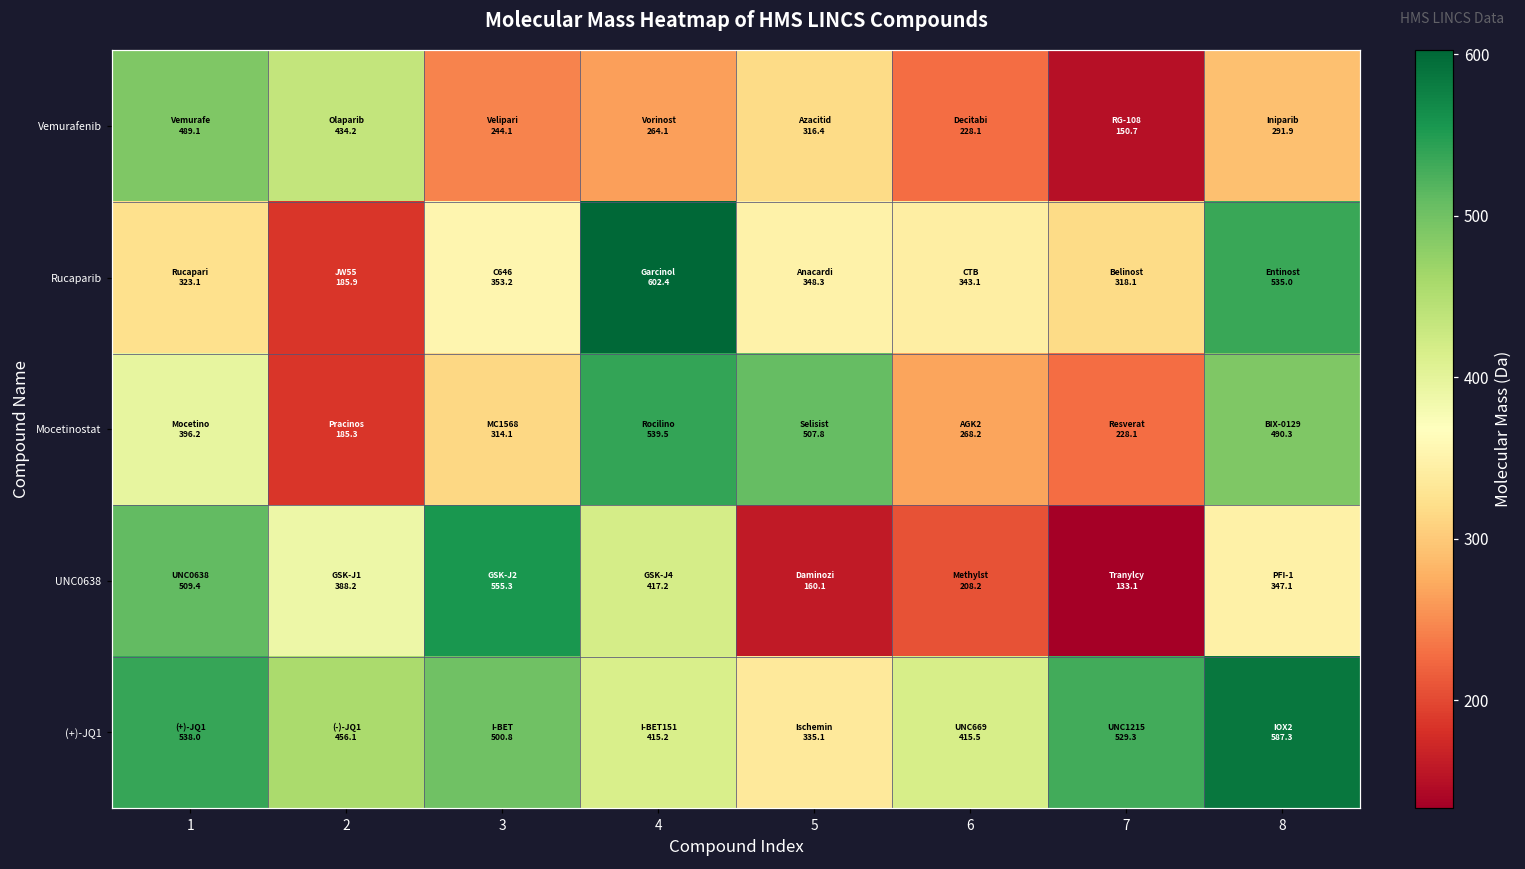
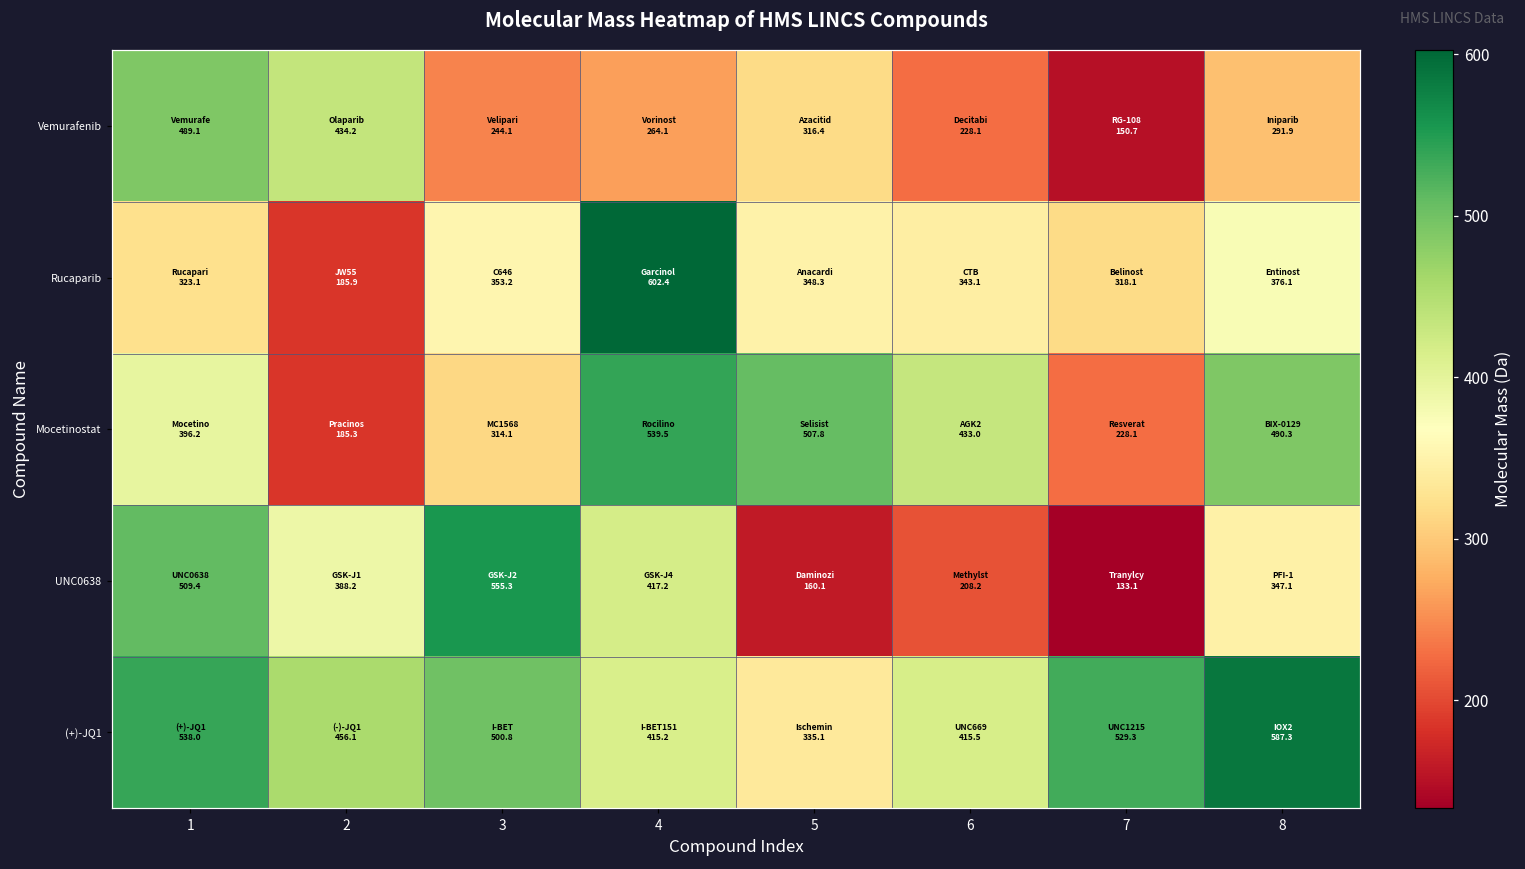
Rucaparib, 8: 535.0 -> 376.1
Mocetinostat, 6: 268.2 -> 433.0
